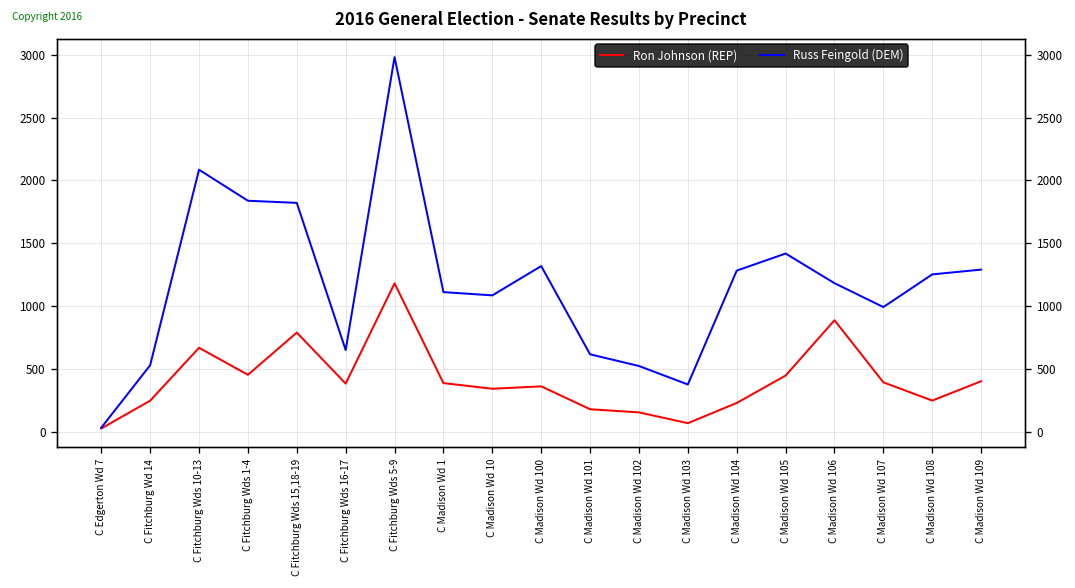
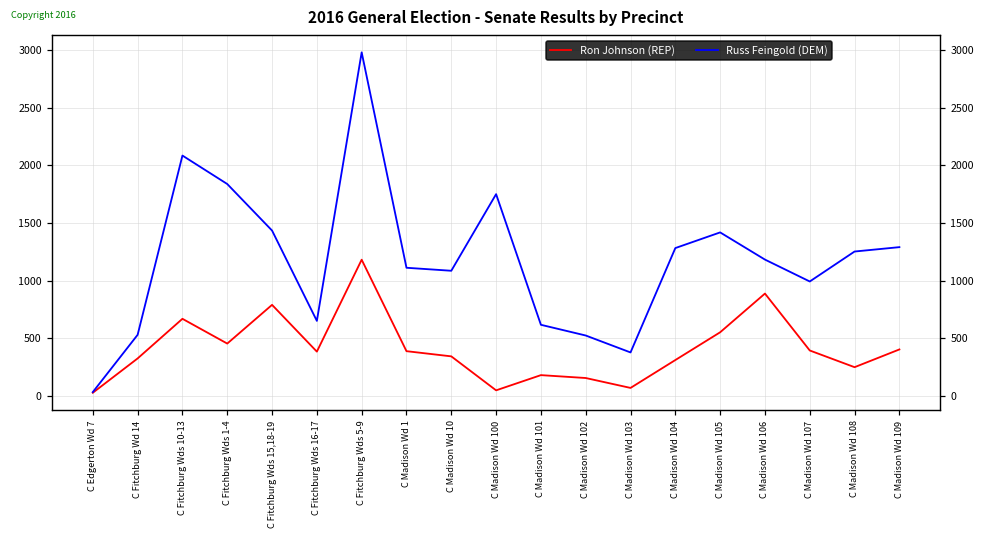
Ron Johnson (REP), C Fitchburg Wd 14: 250 -> 320
Russ Feingold (DEM), C Fitchburg Wds 15,18-19: 1820 -> 1430
Ron Johnson (REP), C Madison Wd 100: 360 -> 50
Russ Feingold (DEM), C Madison Wd 100: 1320 -> 1750
Ron Johnson (REP), C Madison Wd 104: 230 -> 310
Ron Johnson (REP), C Madison Wd 105: 450 -> 550
